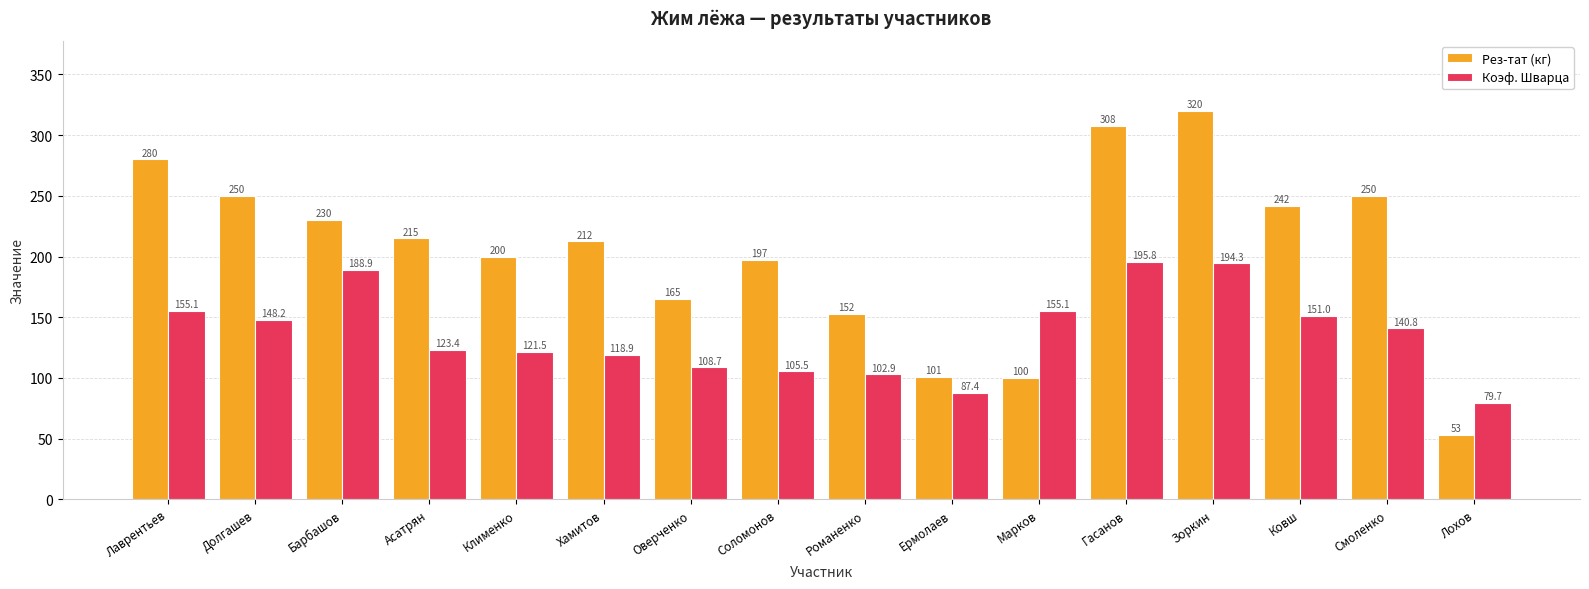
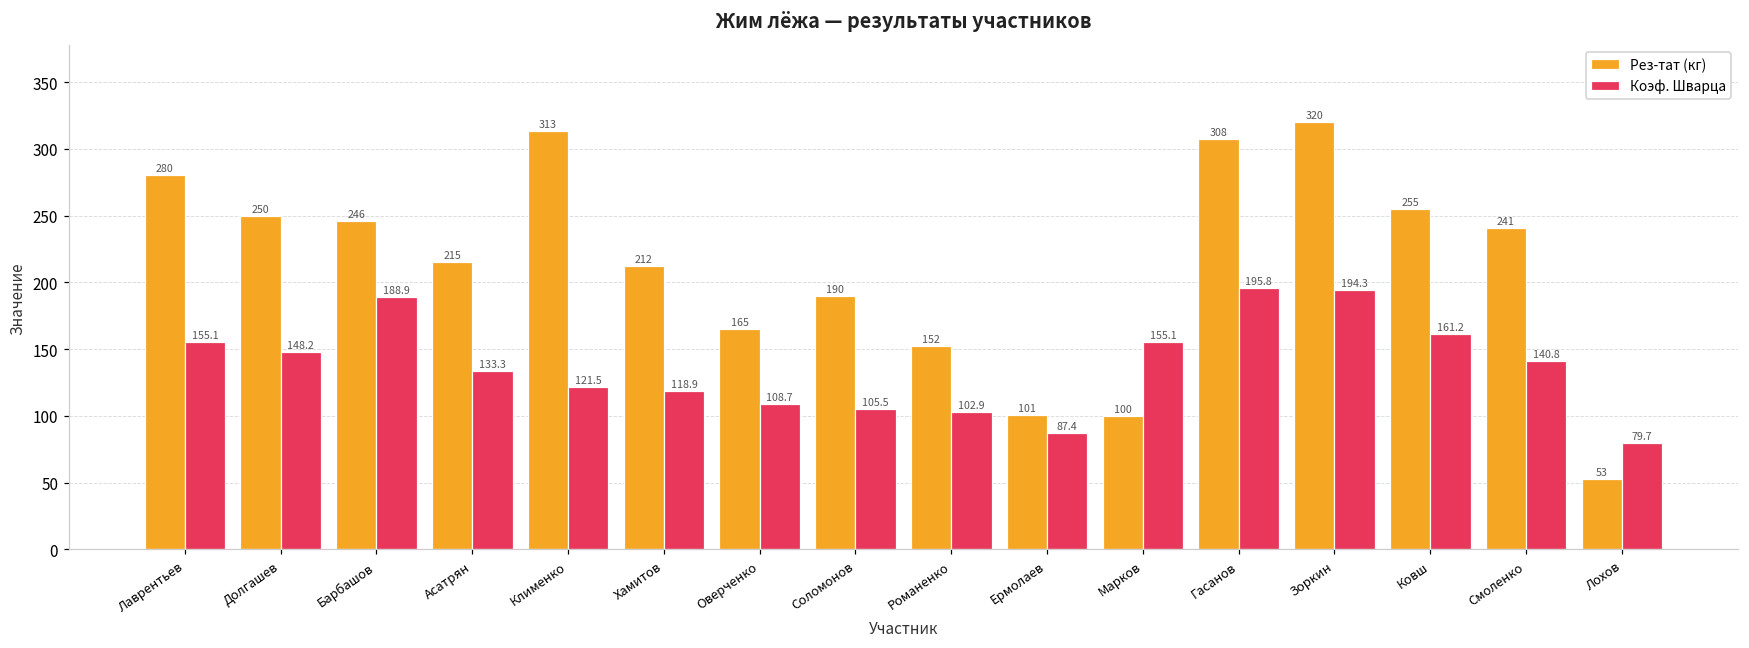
Рез-тат (кг), Барбашов: 230 -> 246
Коэф. Шварца, Асатрян: 123.4 -> 133.3
Рез-тат (кг), Клименко: 200 -> 313
Рез-тат (кг), Соломонов: 197 -> 190
Рез-тат (кг), Ковш: 242 -> 255
Коэф. Шварца, Ковш: 151.0 -> 161.2
Рез-тат (кг), Смоленко: 250 -> 241
